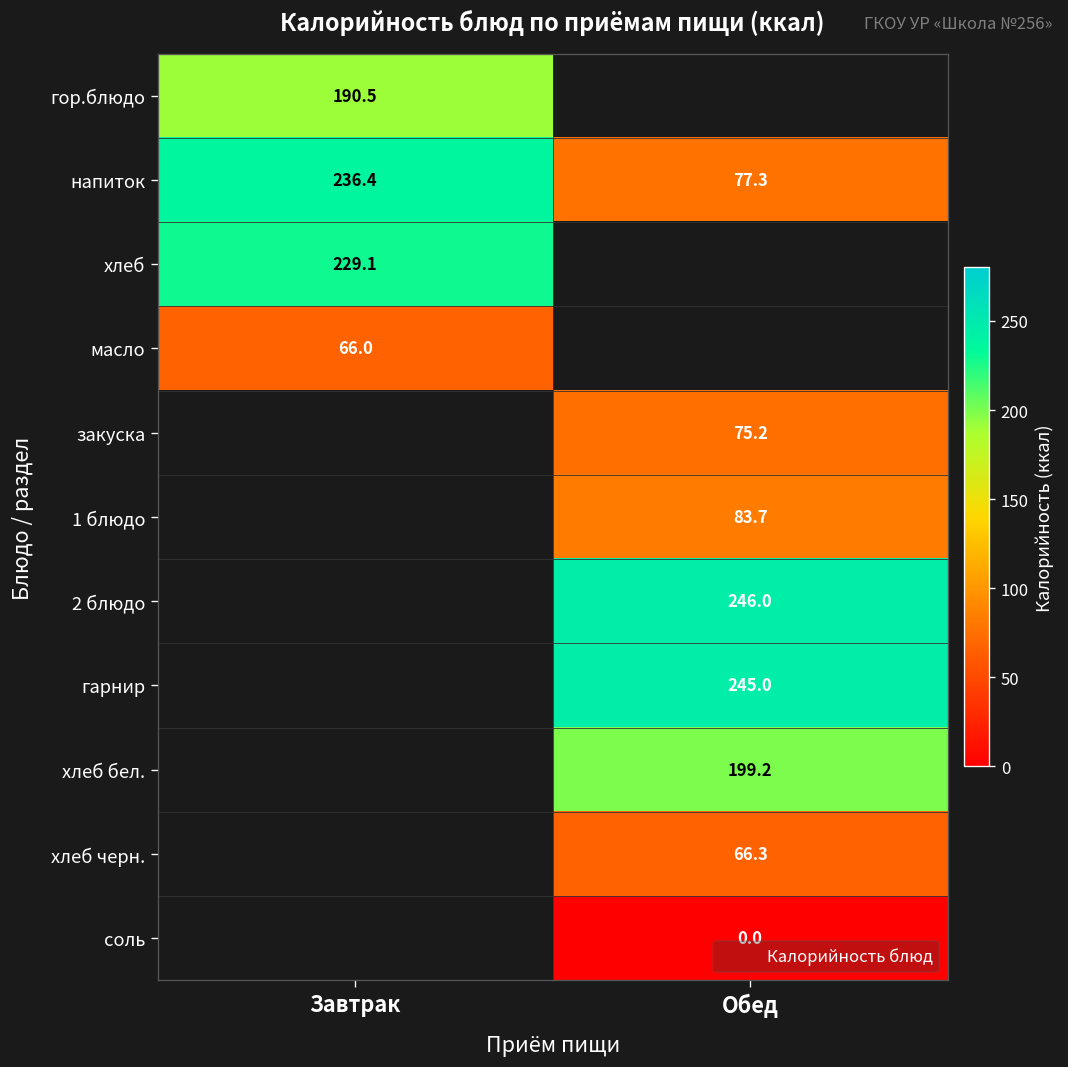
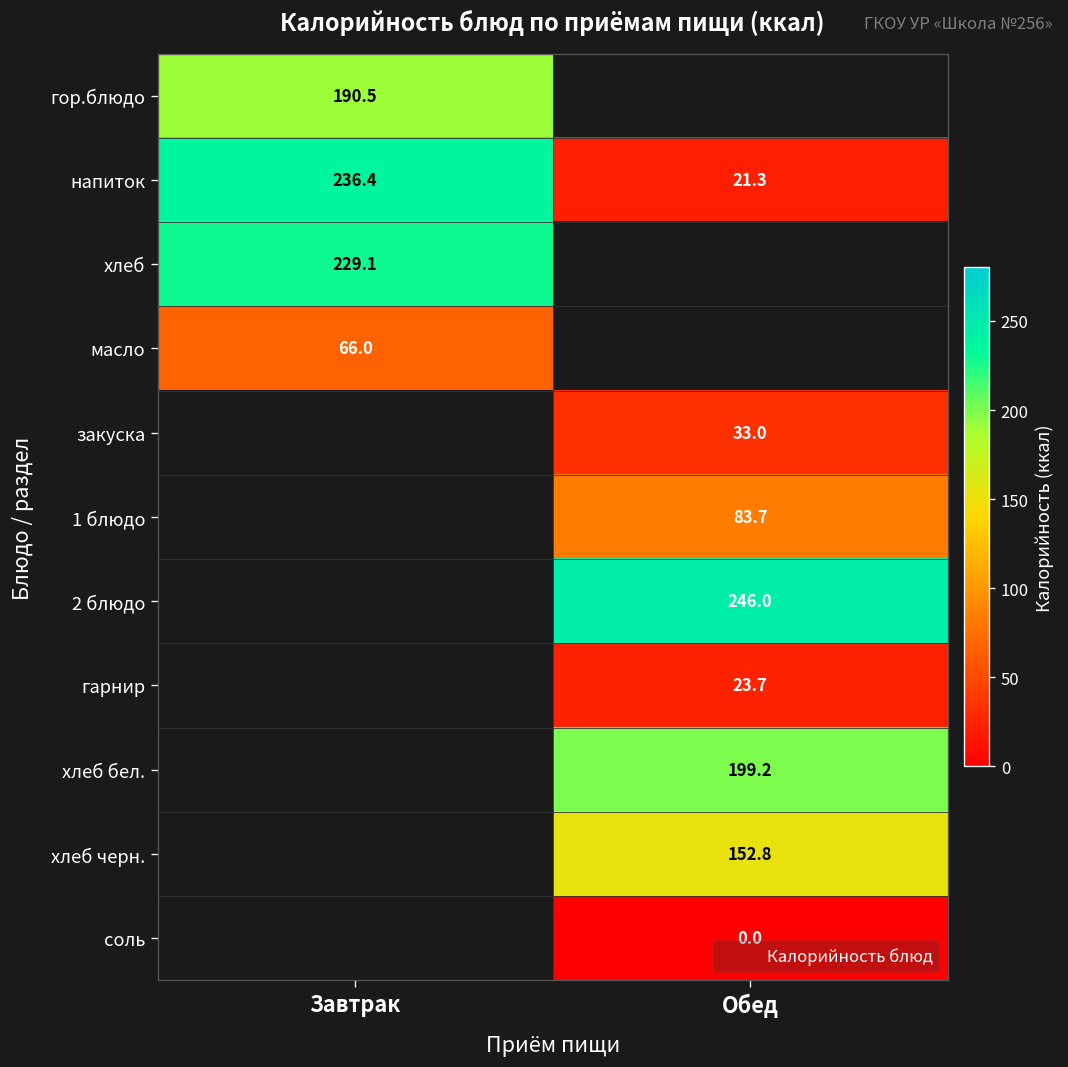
напиток, Обед: 77.3 -> 21.3
закуска, Обед: 75.2 -> 33.0
гарнир, Обед: 245.0 -> 23.7
хлеб черн., Обед: 66.3 -> 152.8
